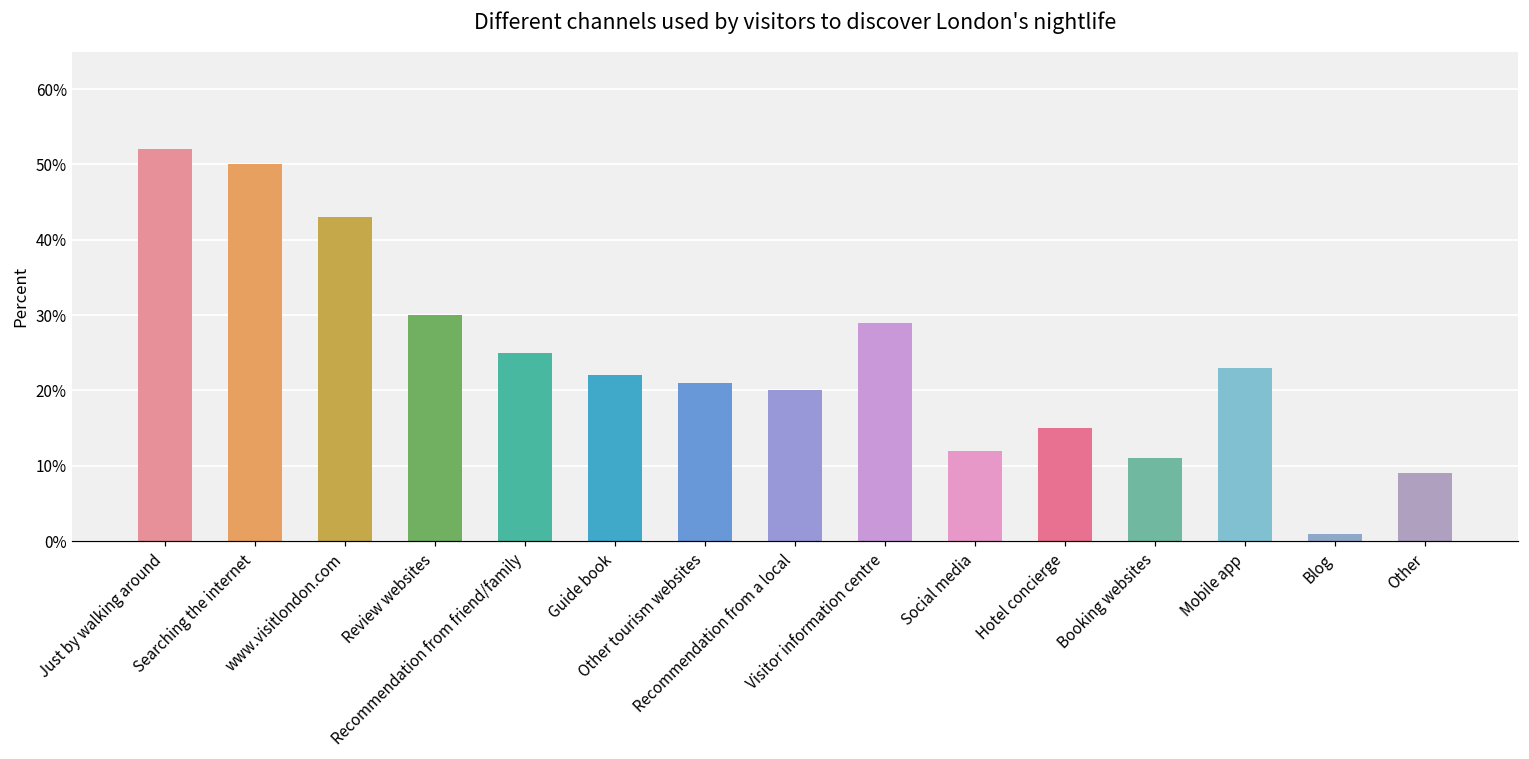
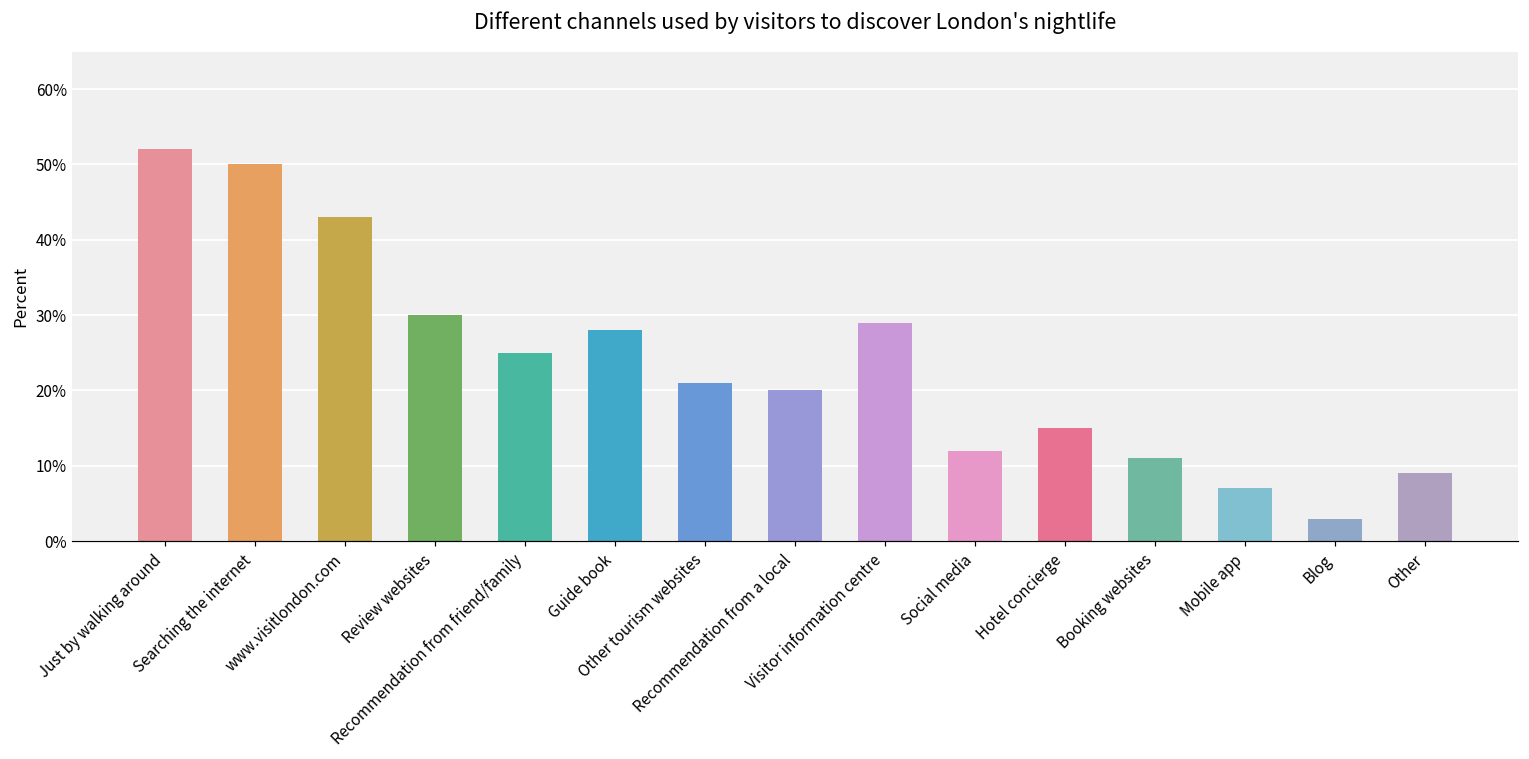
Guide book: 22% -> 28%
Mobile app: 23% -> 7%
Blog: 1% -> 3%
